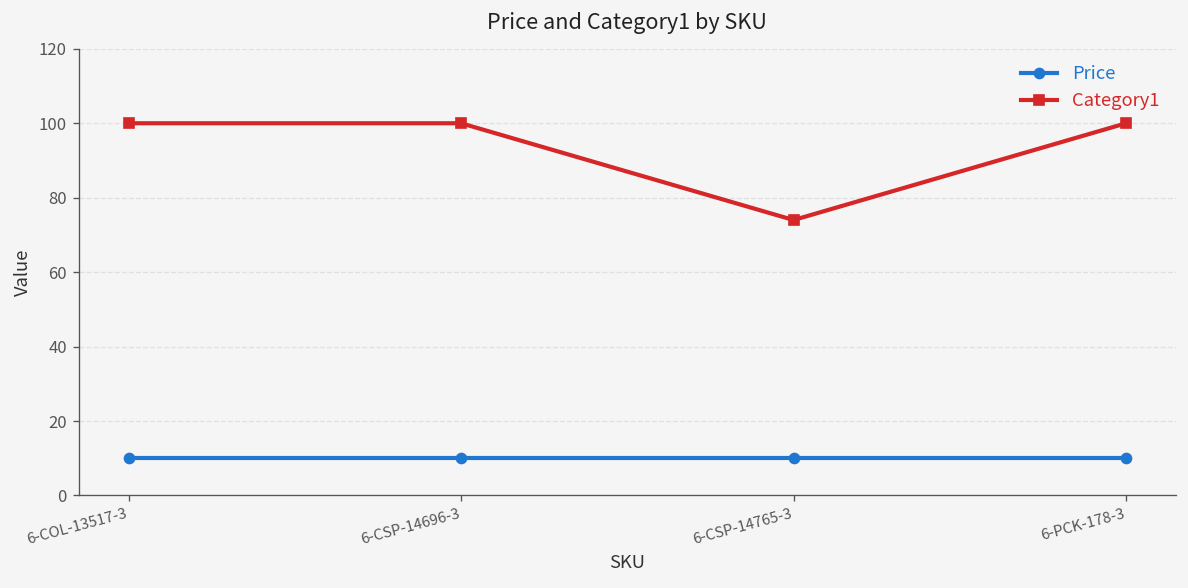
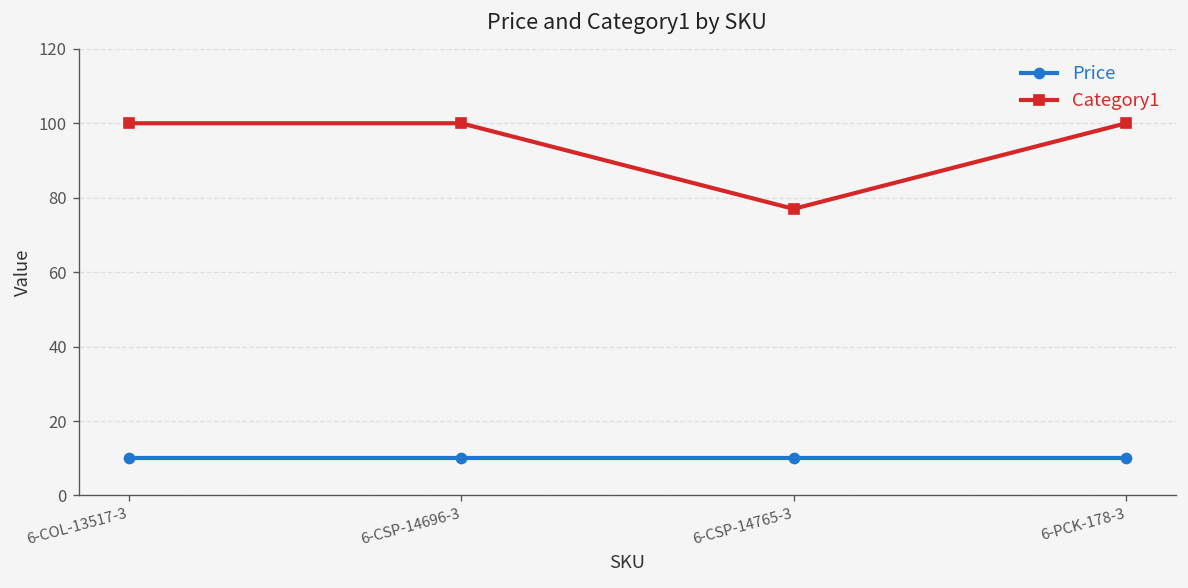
Category1, 6-CSP-14765-3: 74 -> 77
